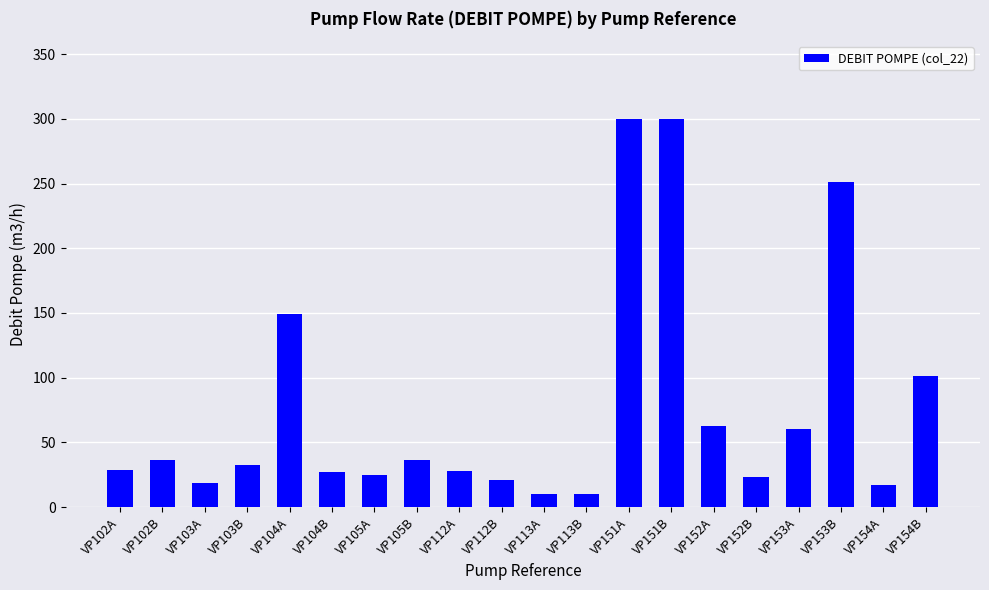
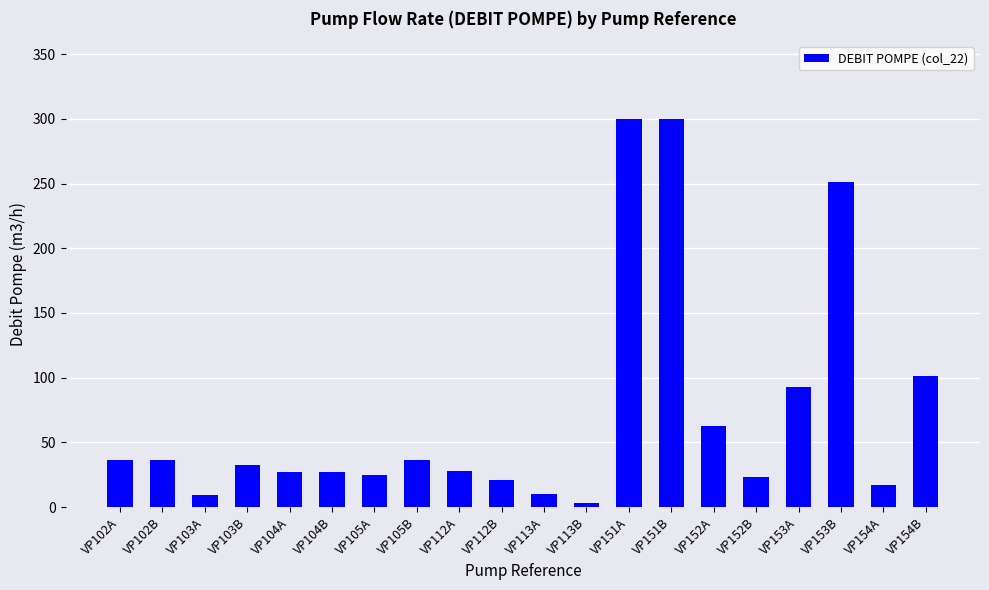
VP102A: 29 -> 37
VP103A: 19 -> 9
VP104A: 149 -> 27
VP113B: 10 -> 3
VP153A: 60 -> 93
